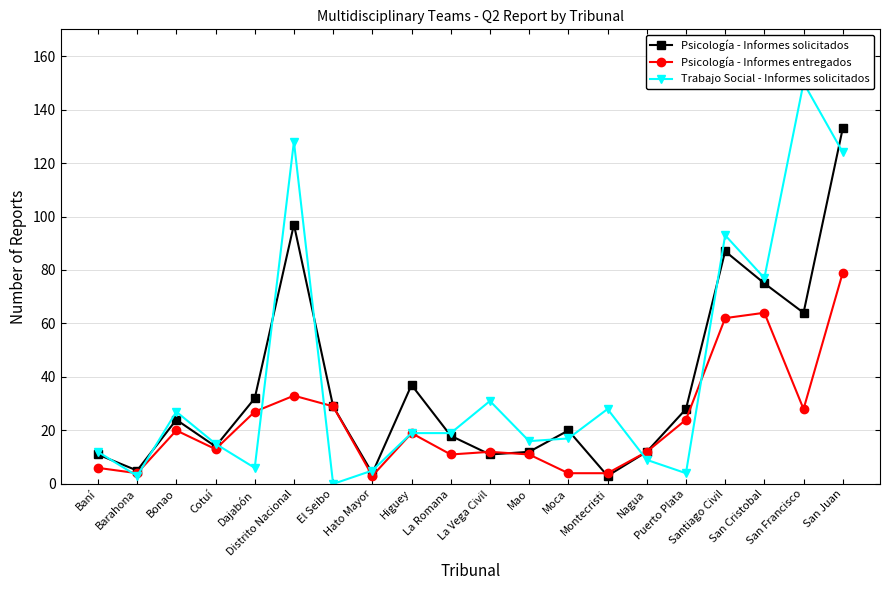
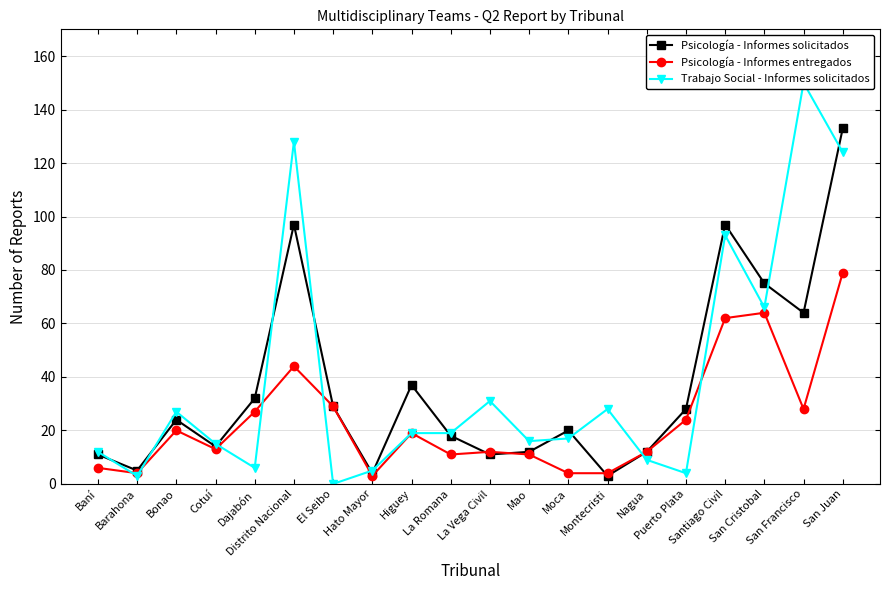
Psicología - Informes entregados, Distrito Nacional: 33 -> 44
Psicología - Informes solicitados, Santiago Civil: 87 -> 97
Trabajo Social - Informes solicitados, San Cristobal: 77 -> 66
